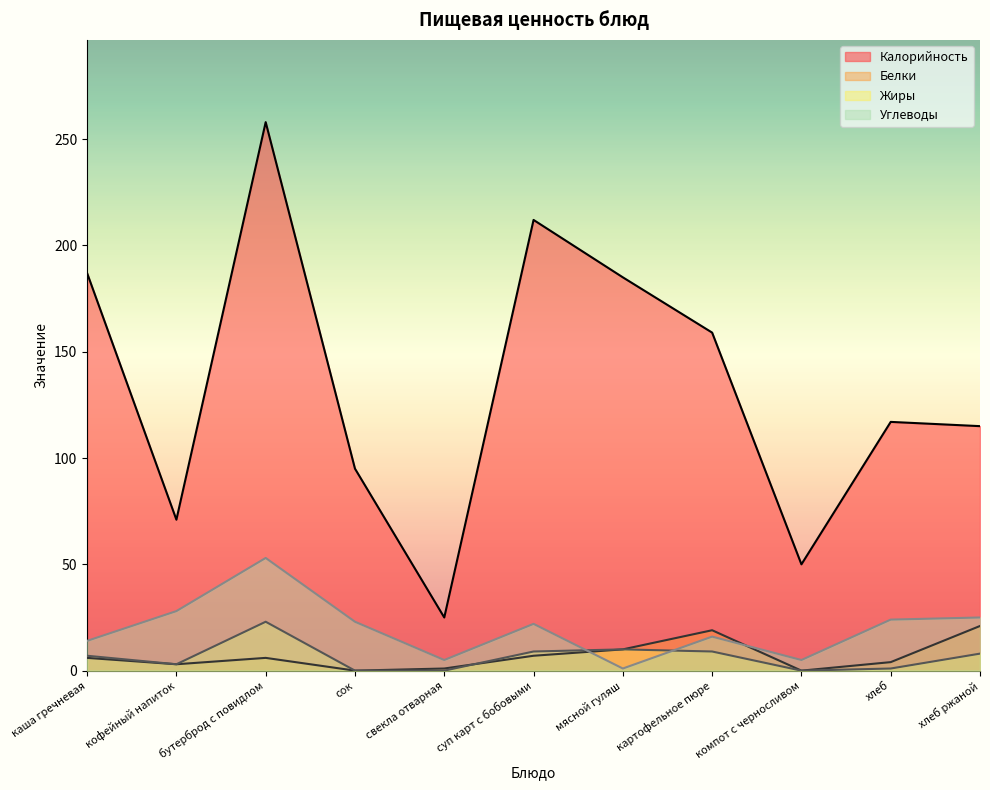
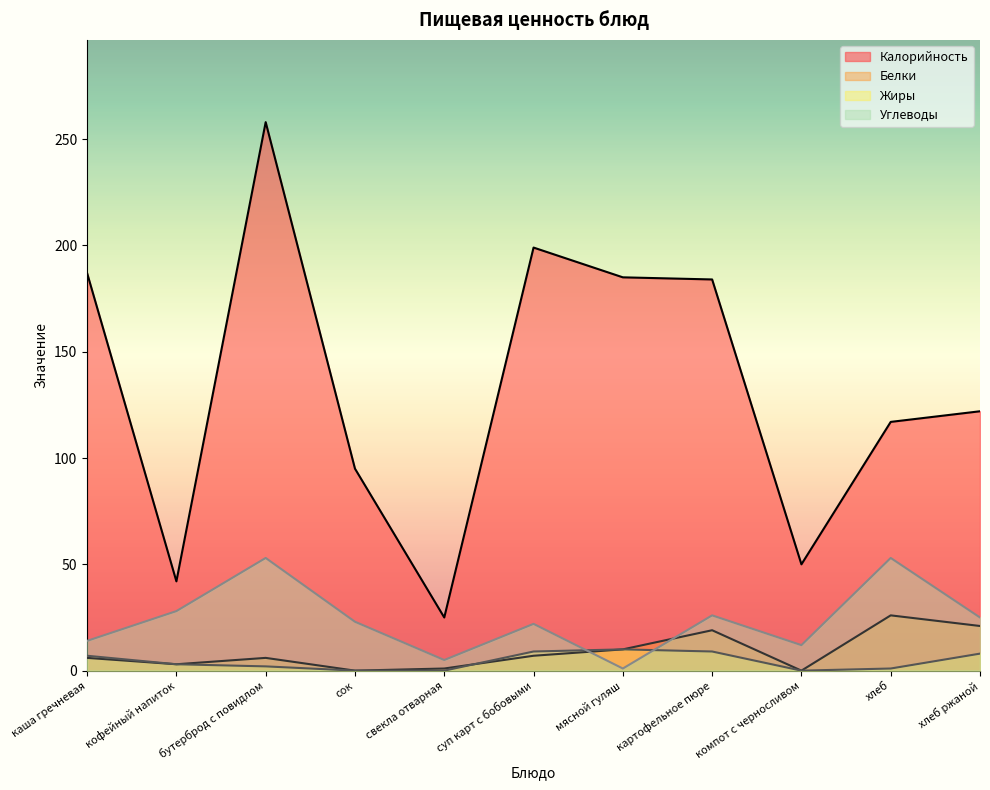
Калорийность, кофейный напиток: 71 -> 42
Жиры, бутерброд с повидлом: 23 -> 2
Калорийность, суп карт с бобовыми: 212 -> 199
Калорийность, картофельное пюре: 159 -> 184
Углеводы, картофельное пюре: 16 -> 26
Углеводы, компот с черносливом: 5 -> 12
Белки, хлеб: 4 -> 26
Углеводы, хлеб: 24 -> 53
Калорийность, хлеб ржаной: 115 -> 122
